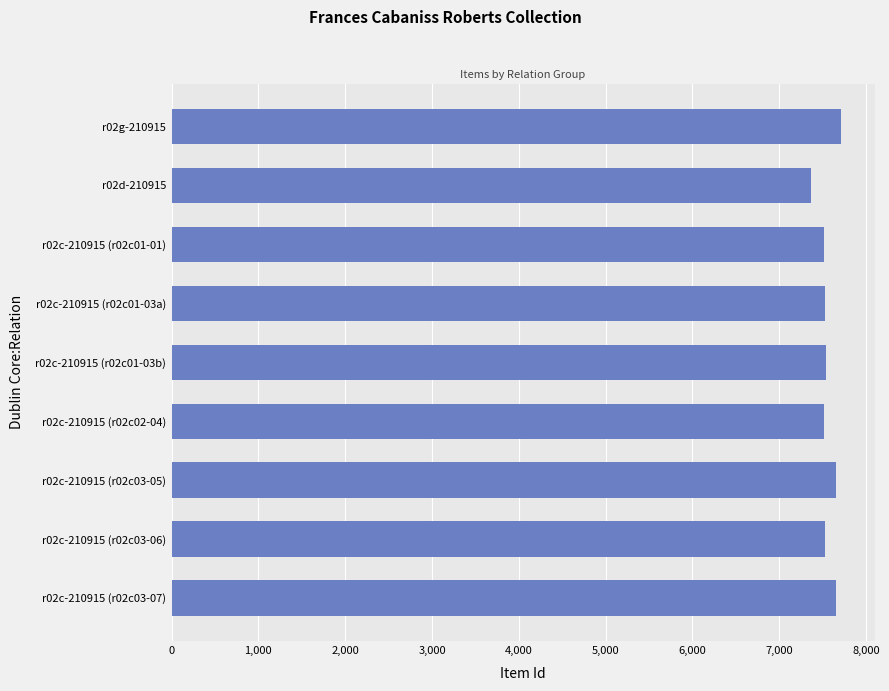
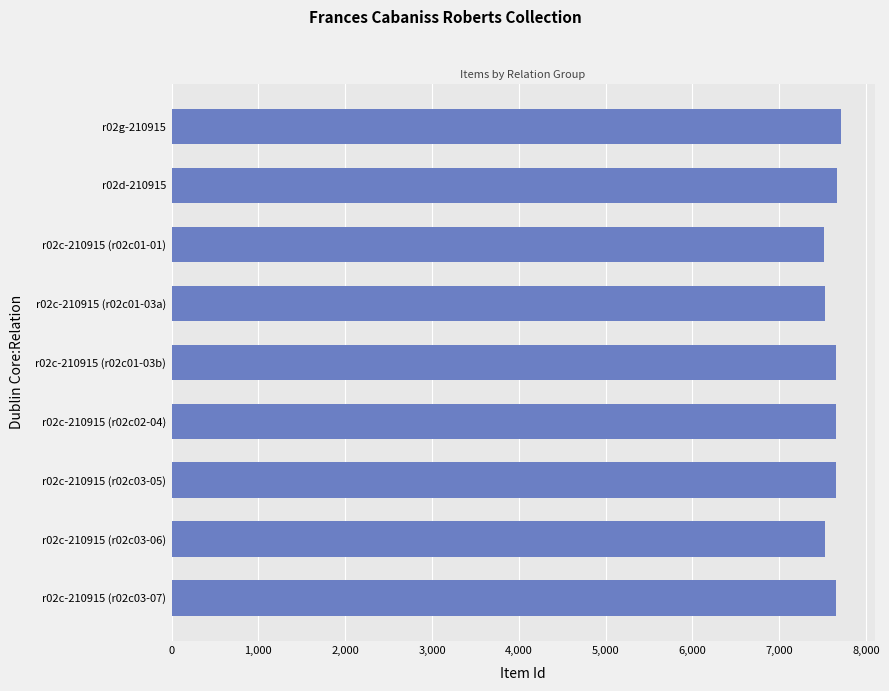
r02d-210915: 7,400 -> 7,700
r02c-210915 (r02c01-03b): 7,500 -> 7,700
r02c-210915 (r02c02-04): 7,500 -> 7,700
